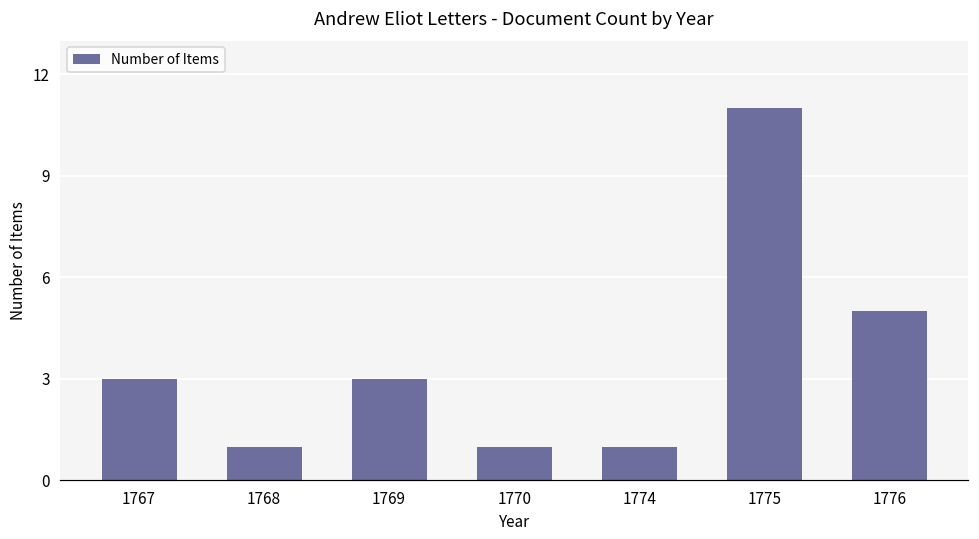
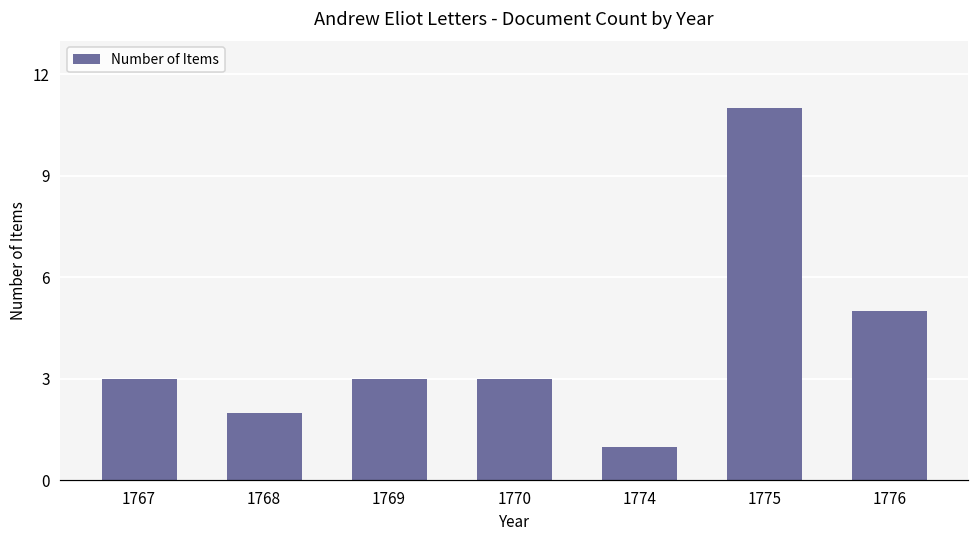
1768: 1 -> 2
1770: 1 -> 3
